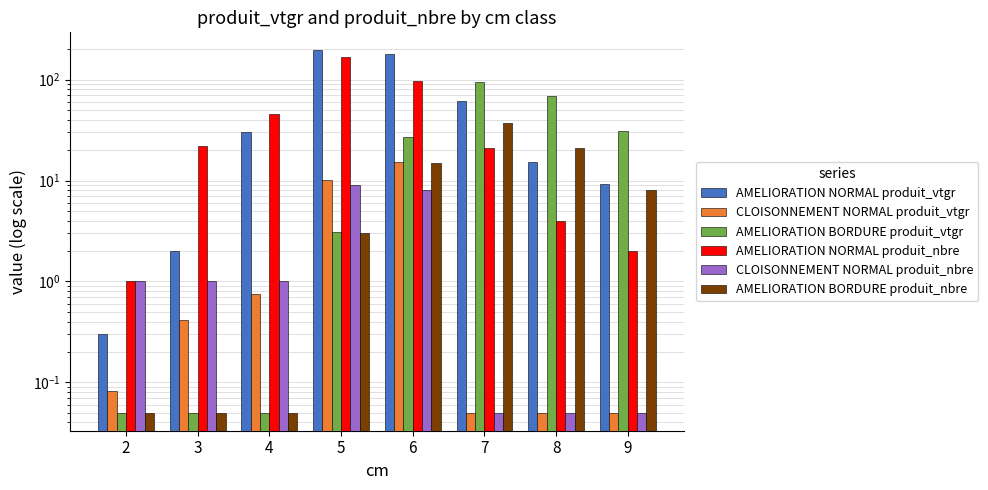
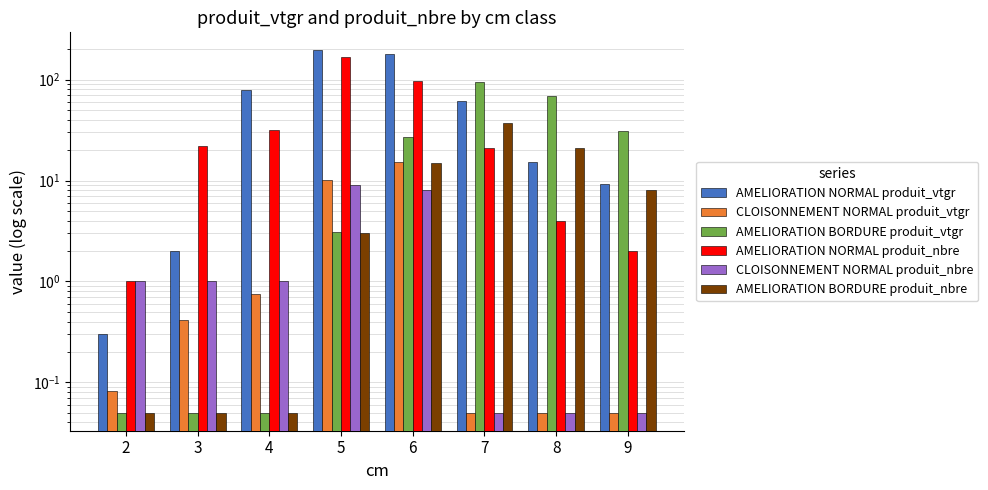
AMELIORATION NORMAL produit_vtgr, 4: 30 -> 80
AMELIORATION NORMAL produit_nbre, 4: 50 -> 32
